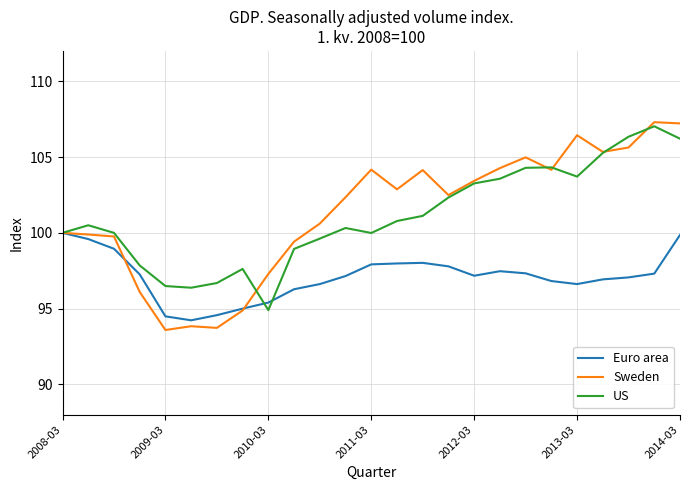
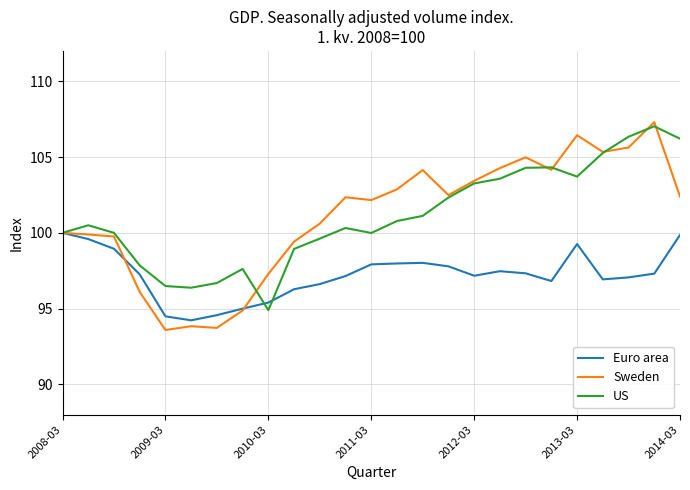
Sweden, 2011-03: 104.2 -> 102.2
Euro area, 2013-03: 96.6 -> 99.3
Sweden, 2014-03: 107.2 -> 102.4
